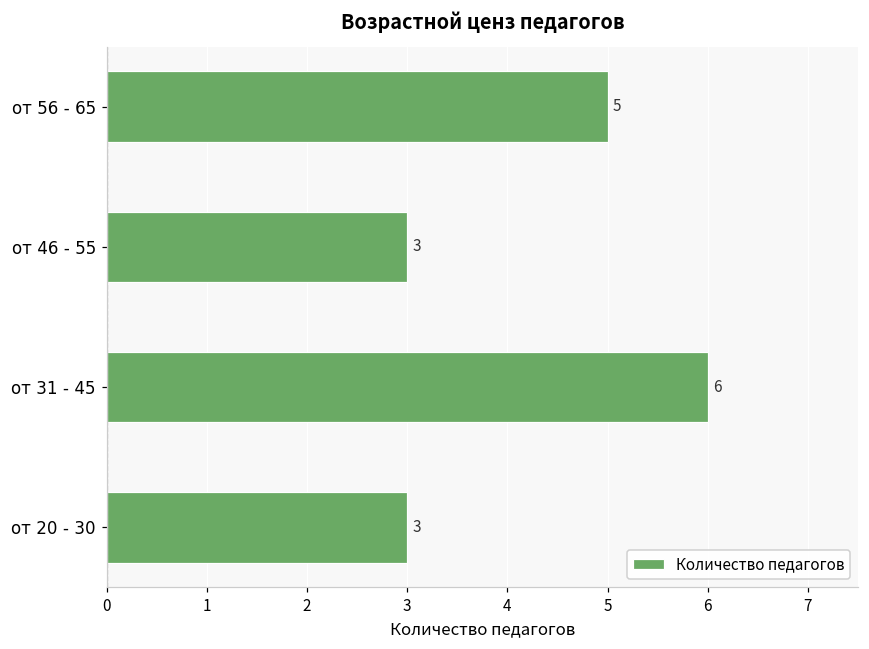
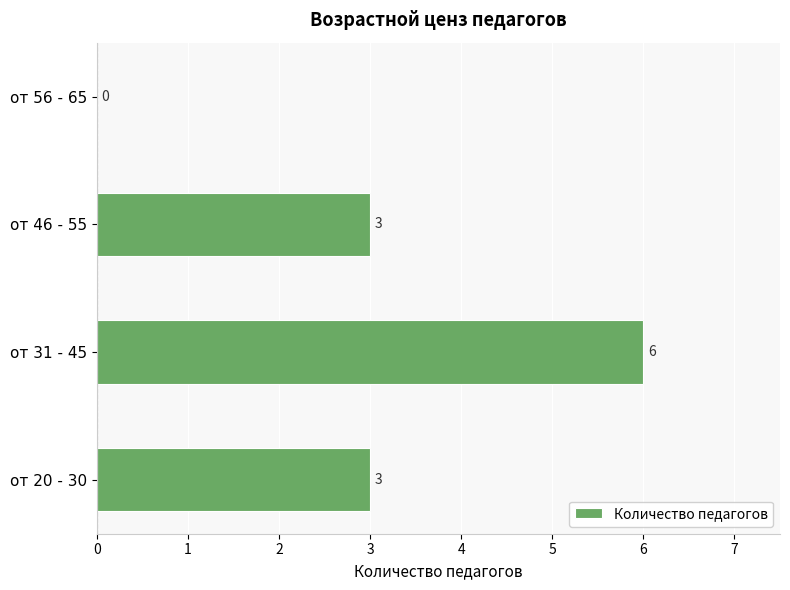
от 56 - 65: 5 -> 0
